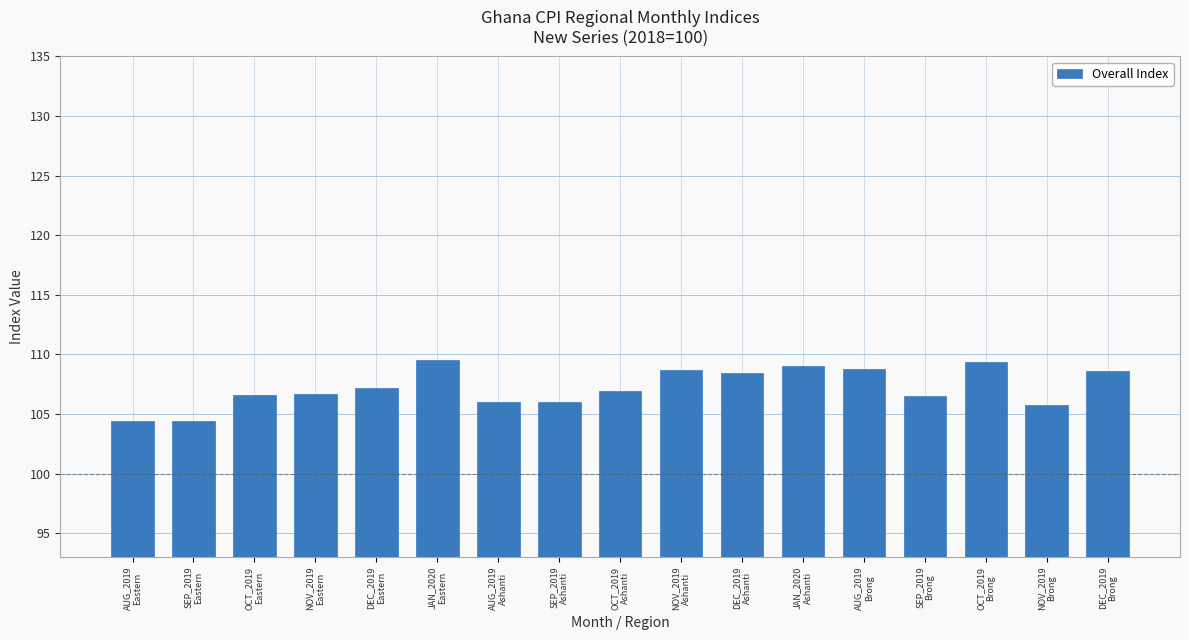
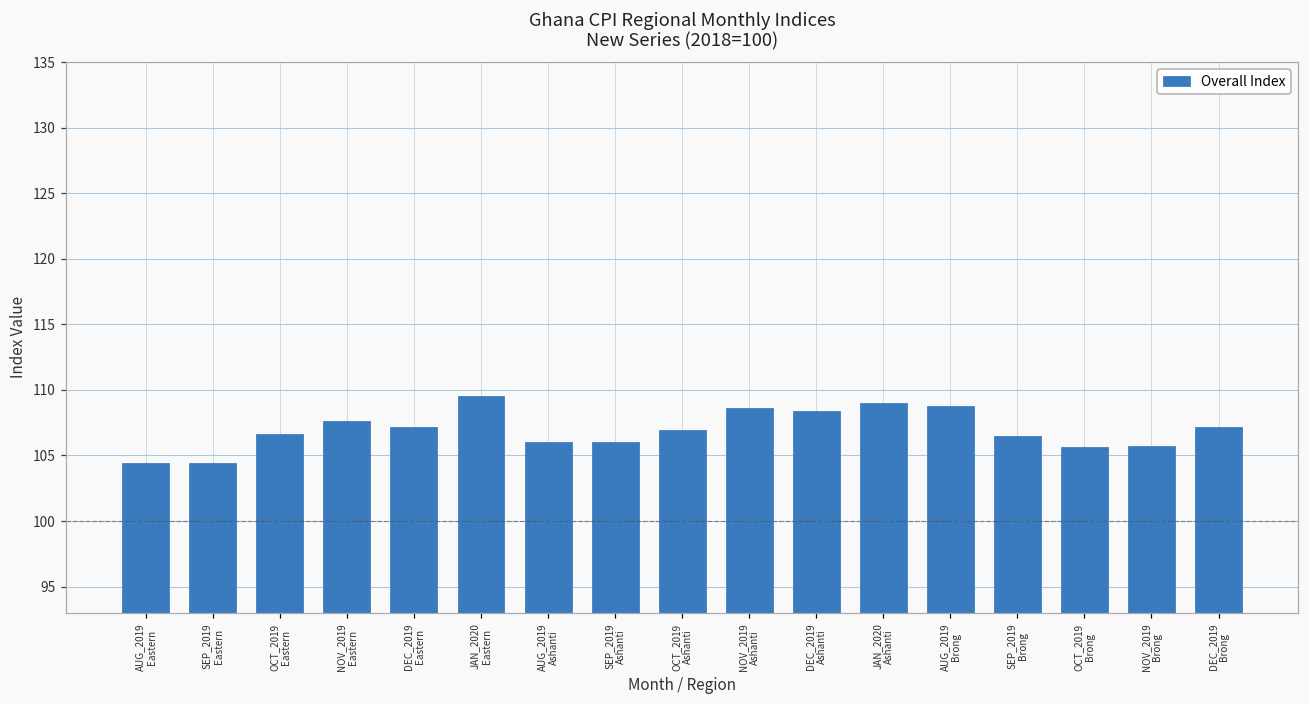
NOV_2019 Eastern: 106.7 -> 107.6
OCT_2019 Brong: 109.3 -> 105.7
DEC_2019 Brong: 108.6 -> 107.1
